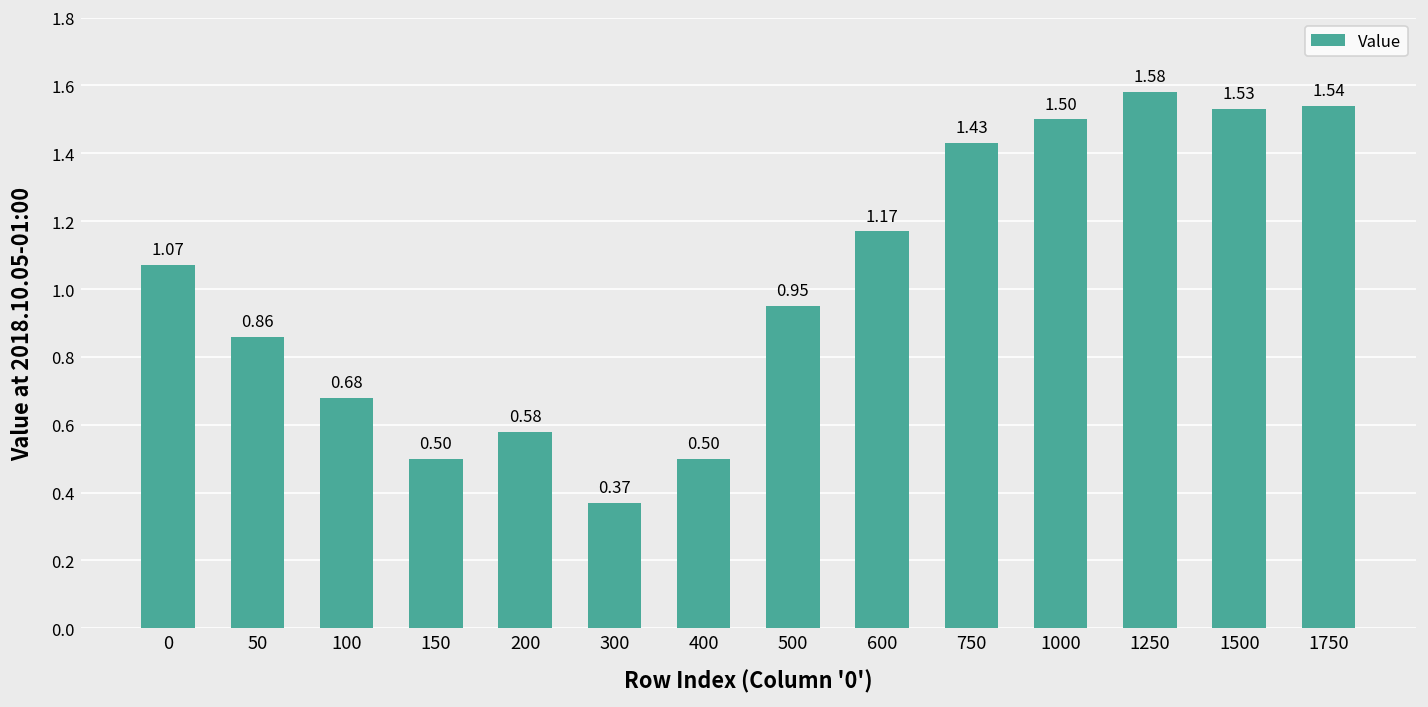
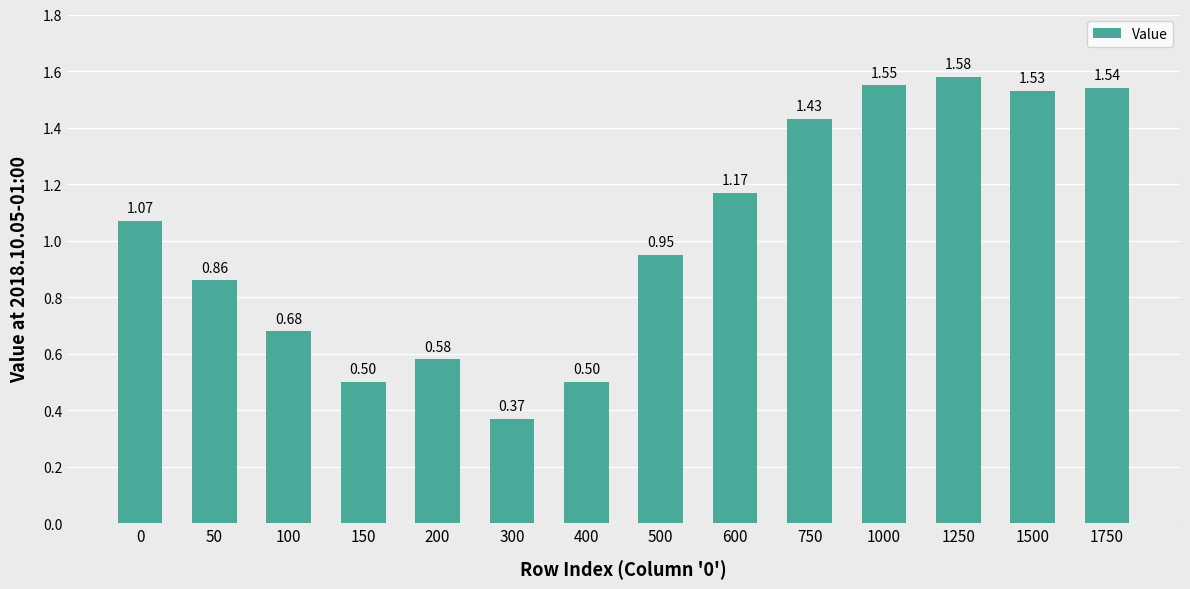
1000: 1.50 -> 1.55
